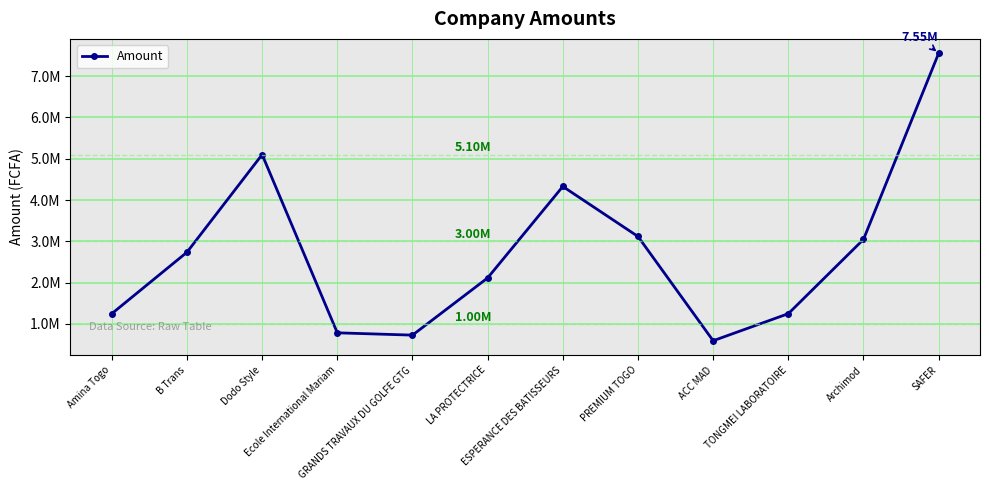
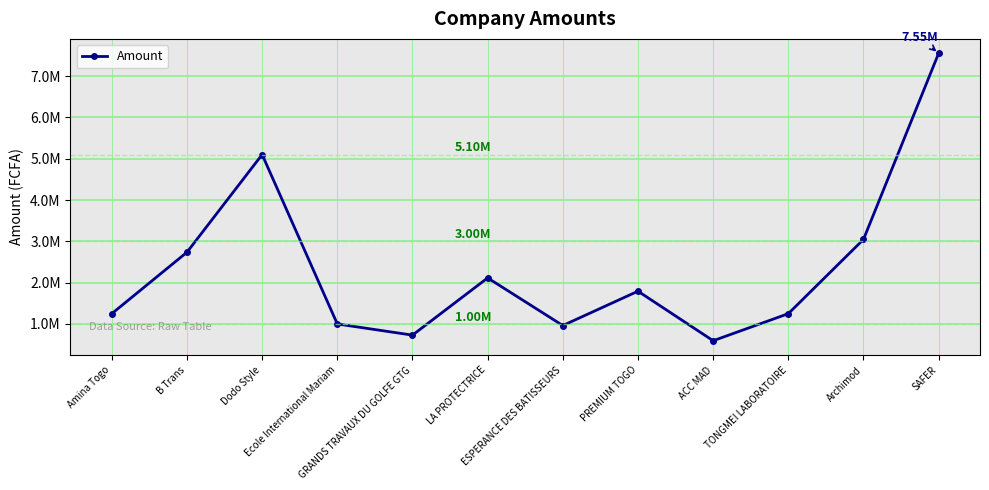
Ecole International Mariam: 800000 -> 1000000
ESPERANCE DES BATISSEURS: 4300000 -> 1000000
PREMIUM TOGO: 3100000 -> 1800000
